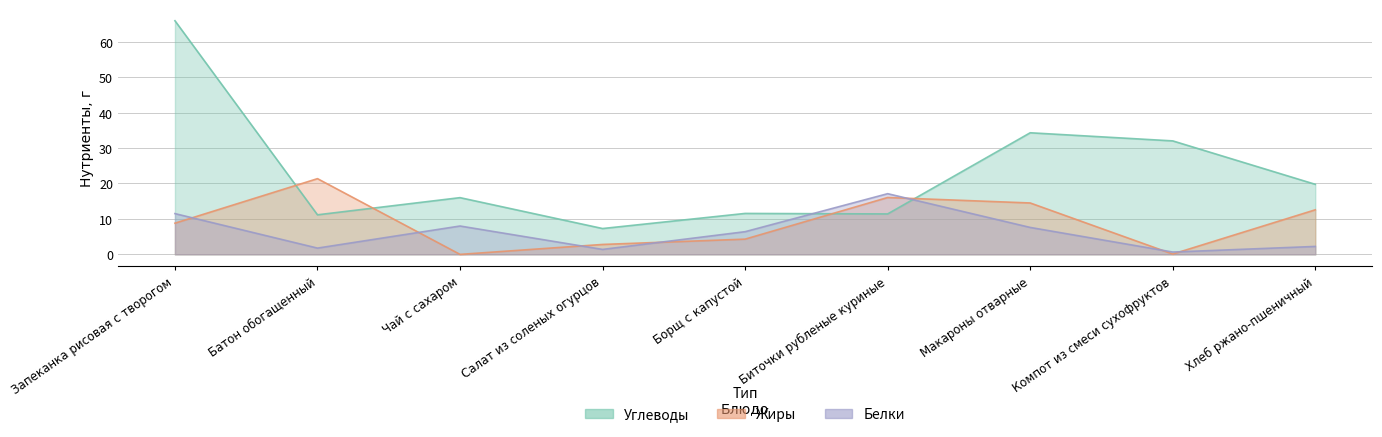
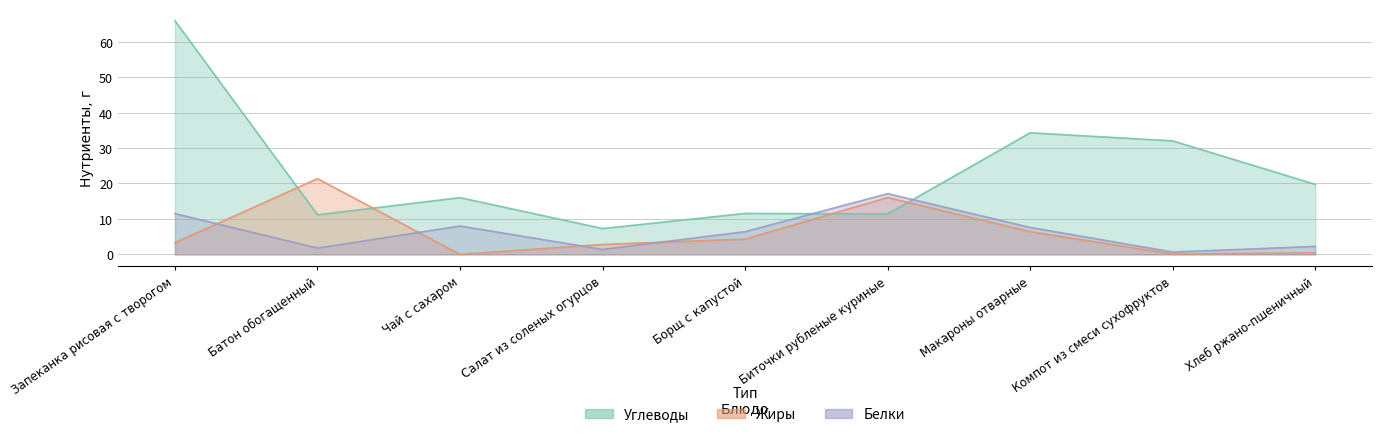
Жиры, Запеканка рисовая с творогом: 9 -> 3
Жиры, Макароны отварные: 15 -> 6
Жиры, Хлеб ржано-пшеничный: 13 -> 0
